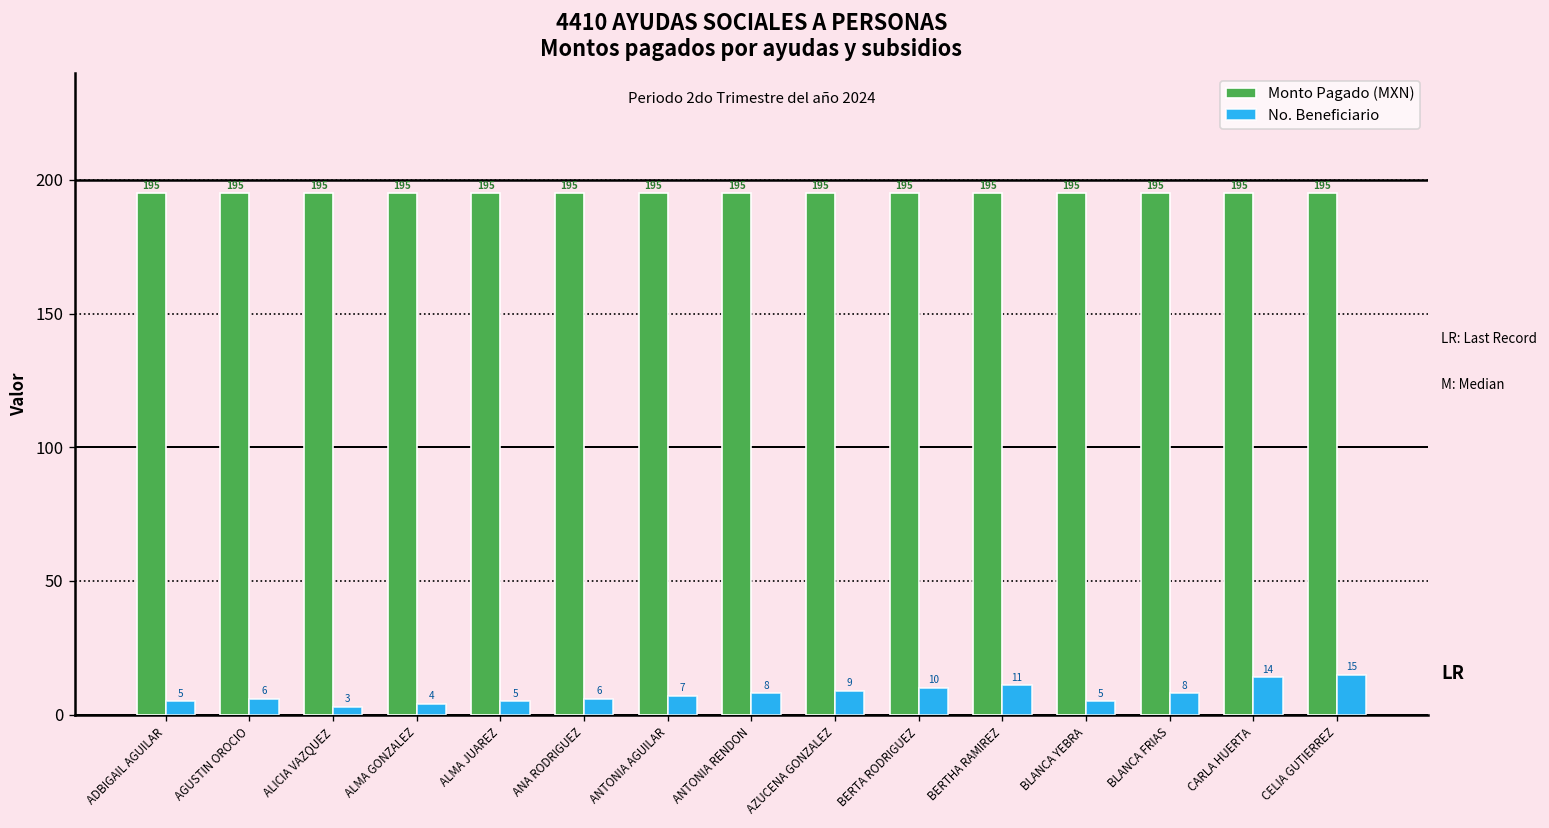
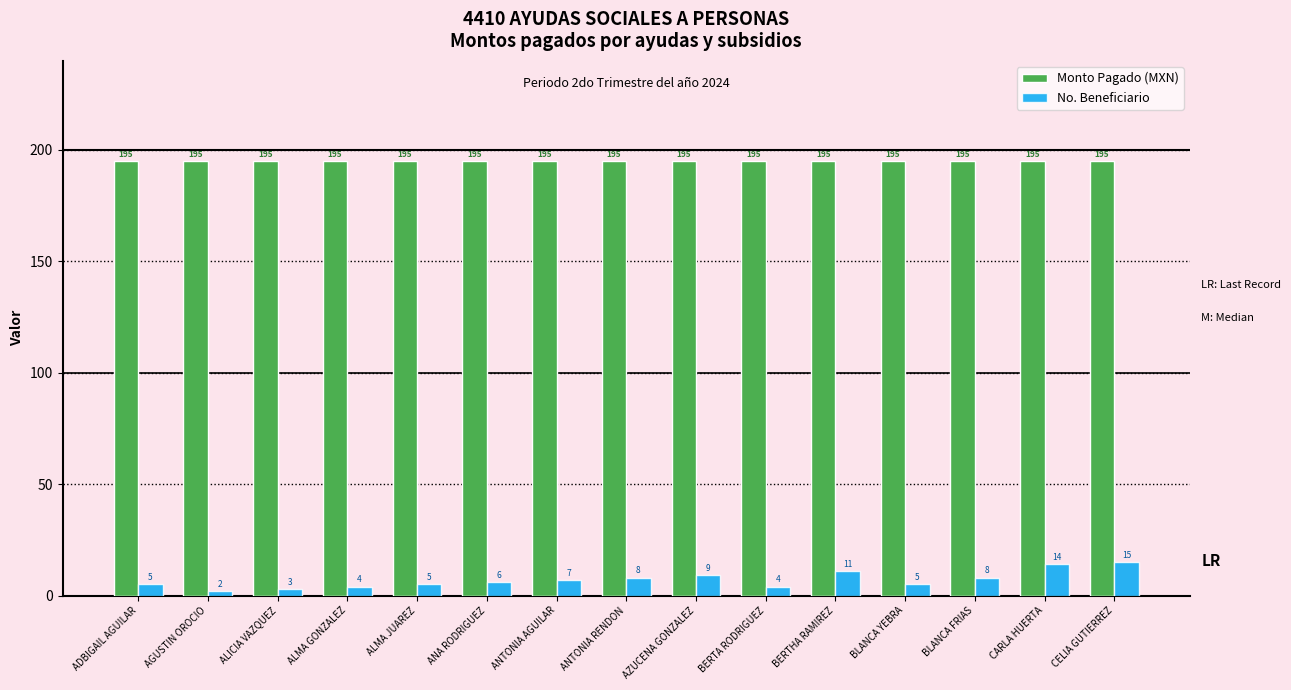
No. Beneficiario, AGUSTIN OROCIO: 6 -> 2
No. Beneficiario, BERTA RODRIGUEZ: 10 -> 4
